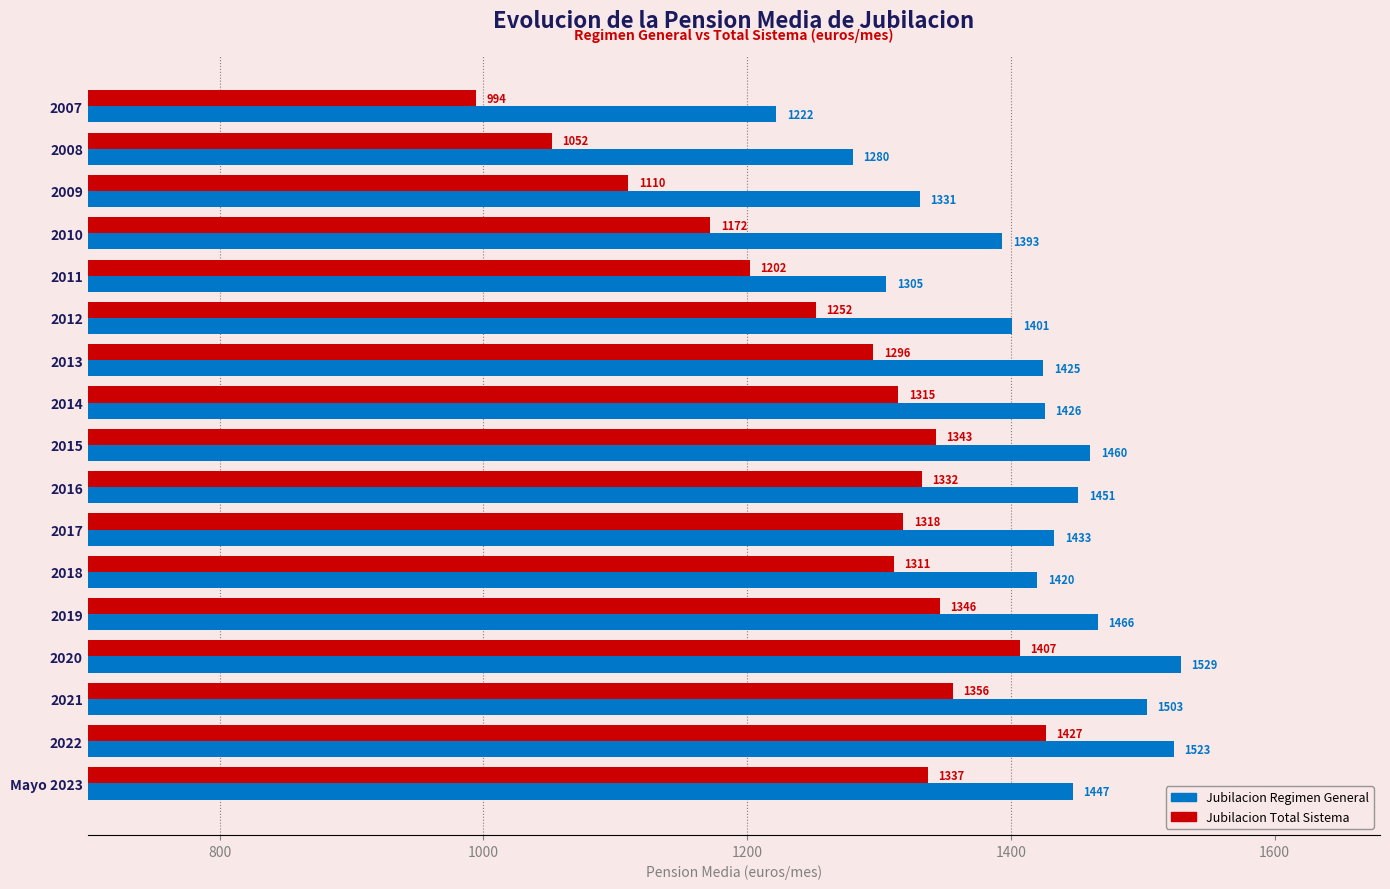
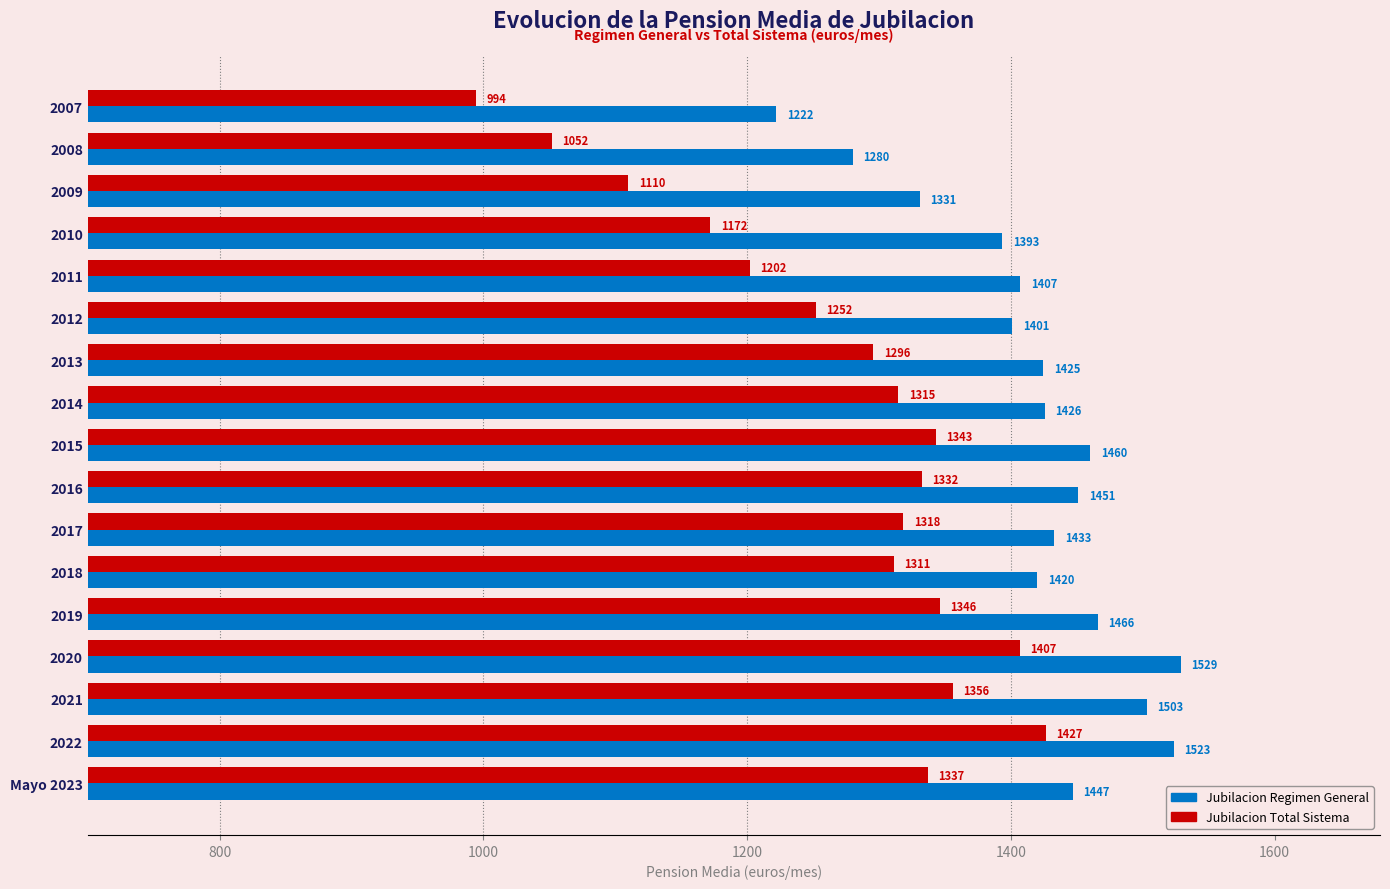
Jubilacion Regimen General, 2011: 1305 -> 1407
